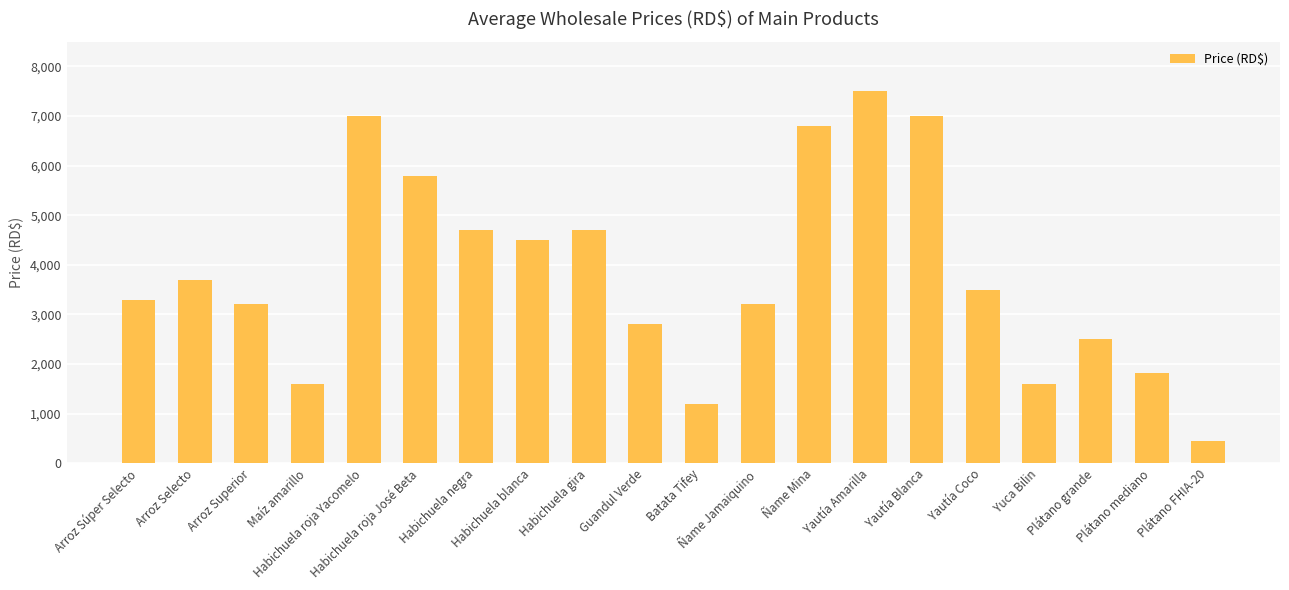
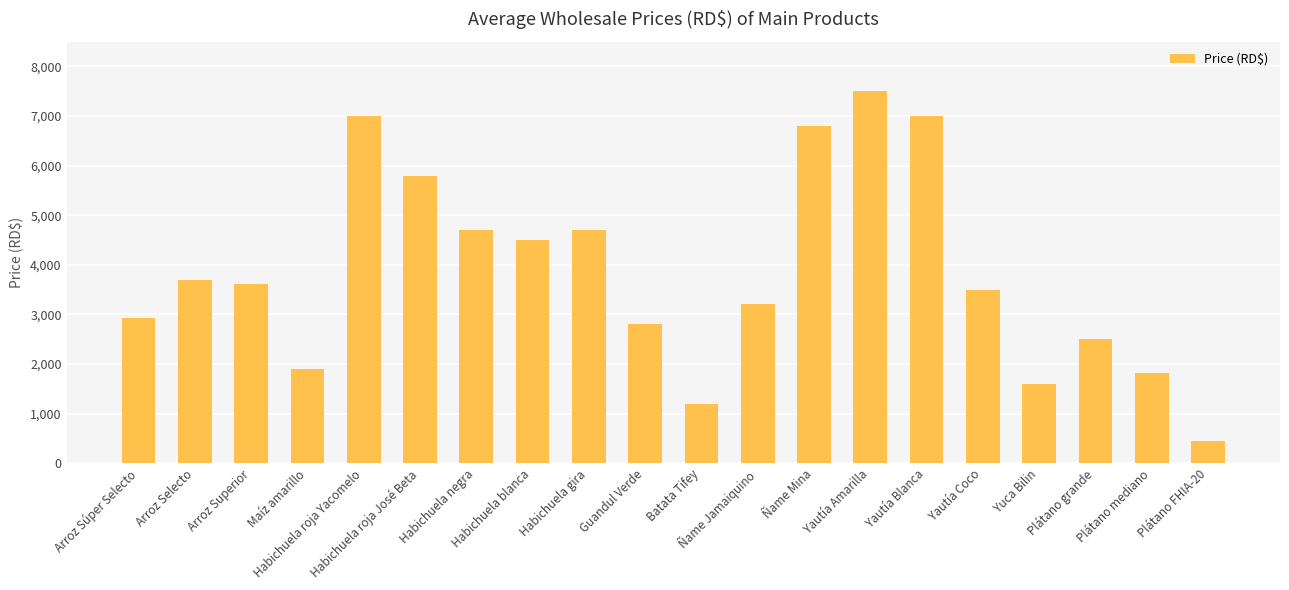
Arroz Súper Selecto: 3,300 -> 2,900
Arroz Superior: 3,200 -> 3,600
Maíz amarillo: 1,600 -> 1,900
